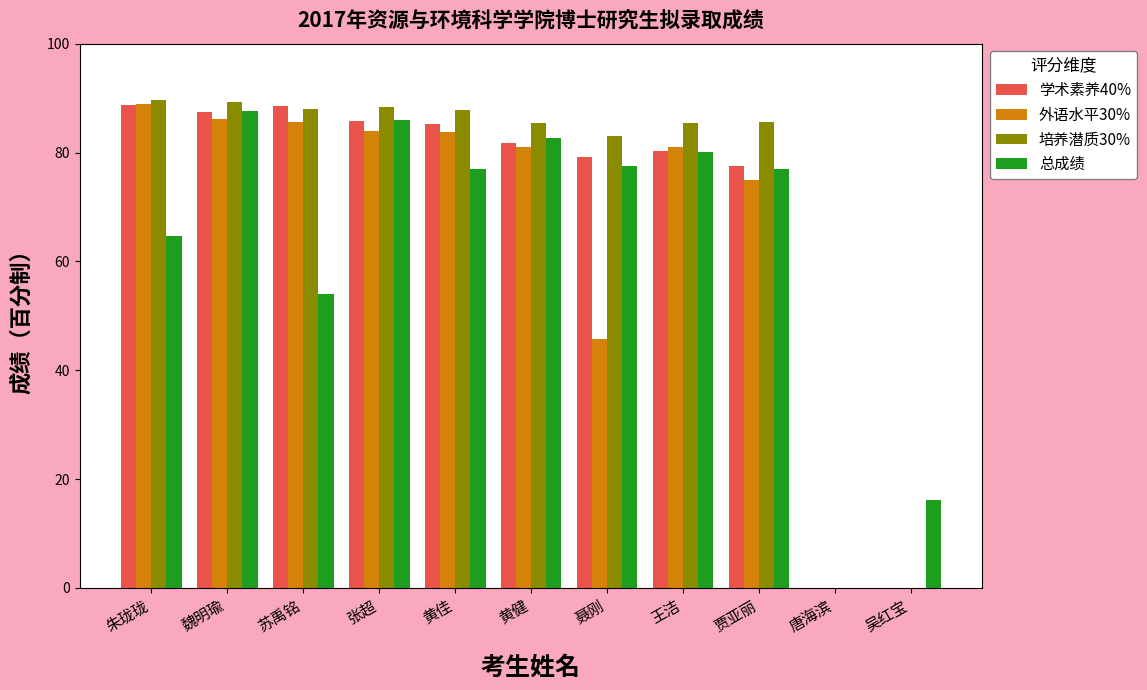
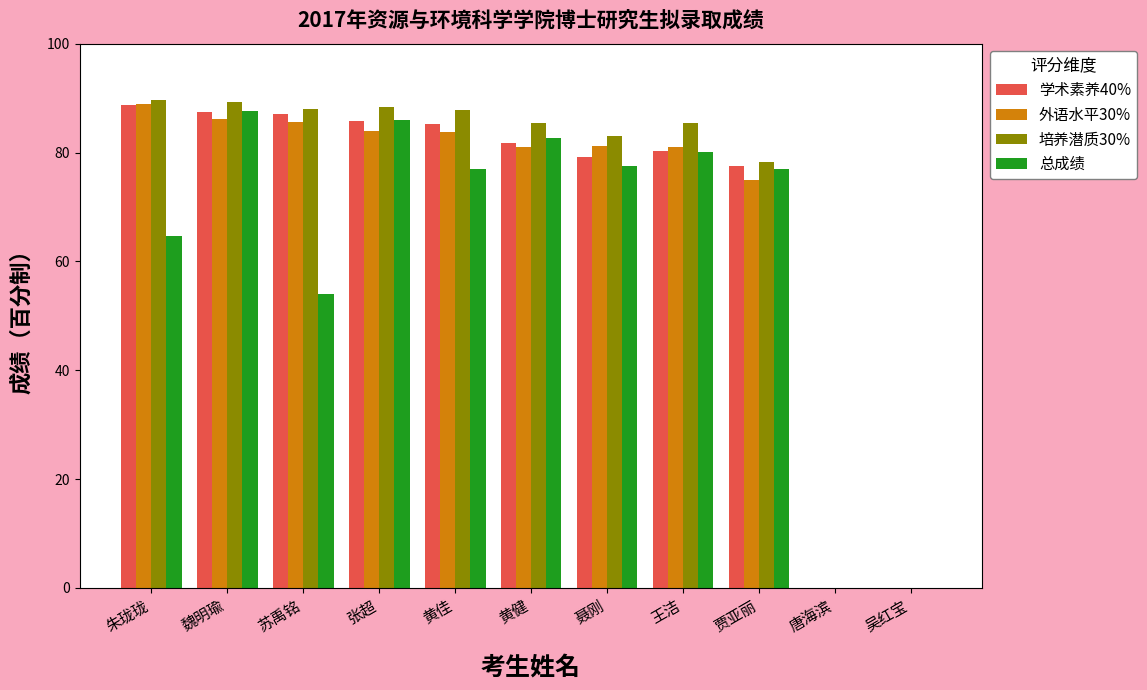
学术素养40%, 苏禹铭: 89 -> 87
外语水平30%, 聂刚: 46 -> 81
培养潜质30%, 贾亚丽: 86 -> 78
总成绩, 吴红宝: 16 -> 0
